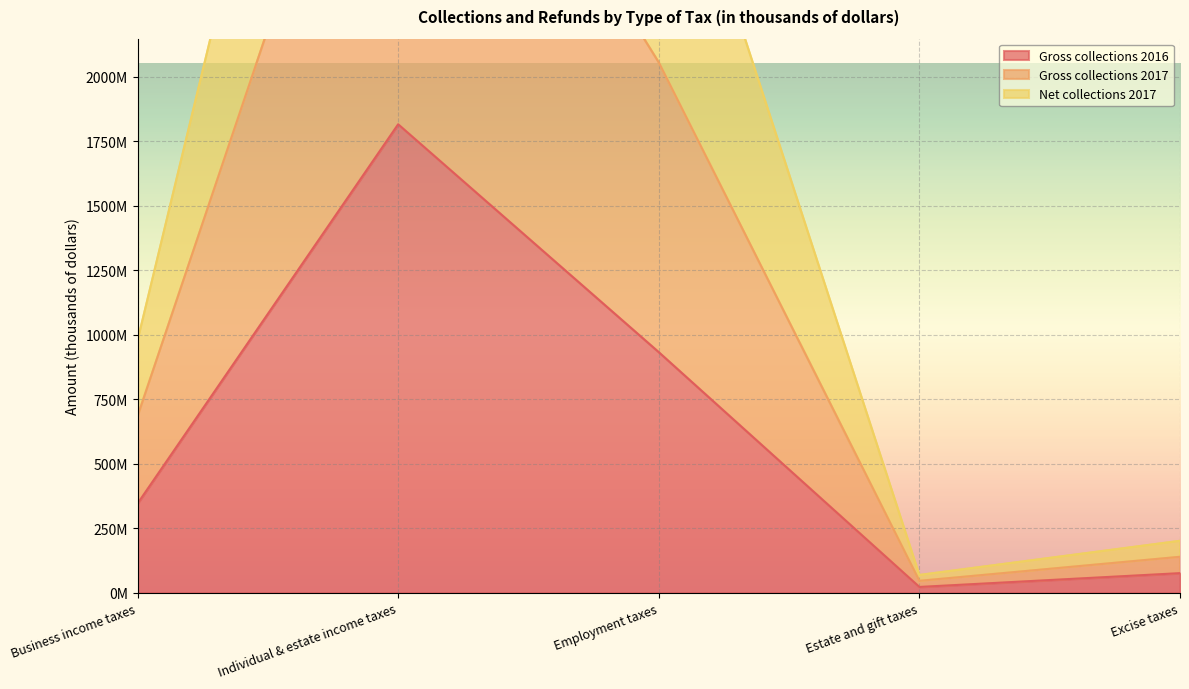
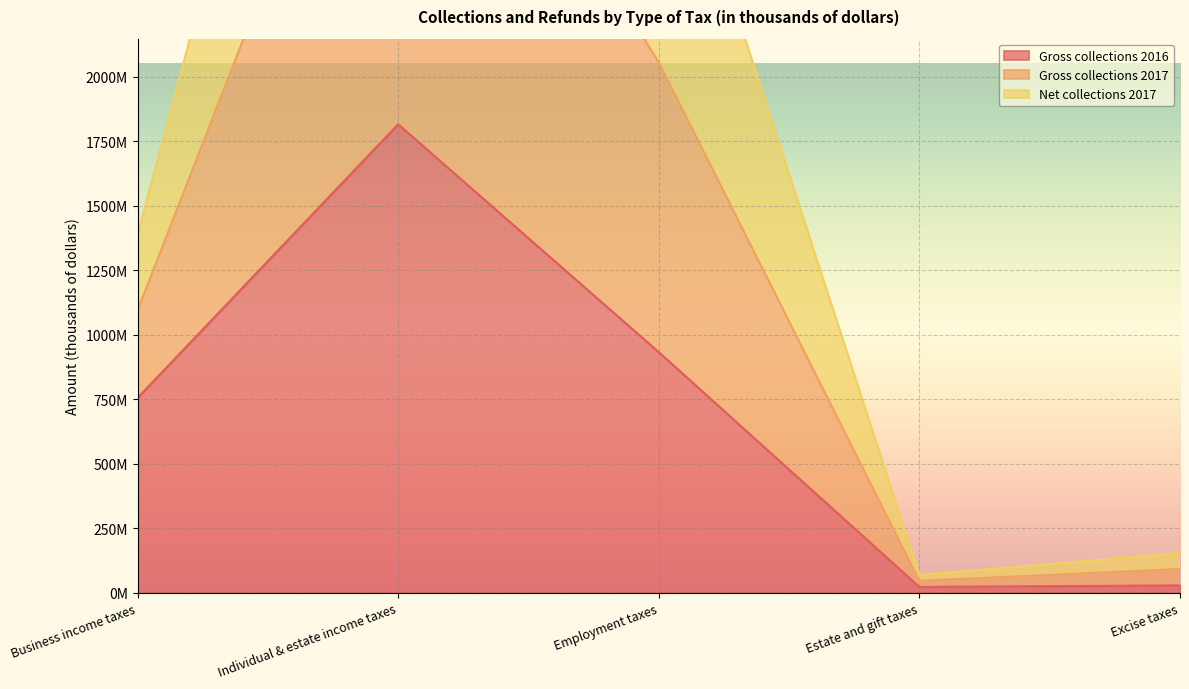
Gross collections 2016, Business income taxes: 350000000 -> 750000000
Gross collections 2016, Excise taxes: 80000000 -> 30000000
